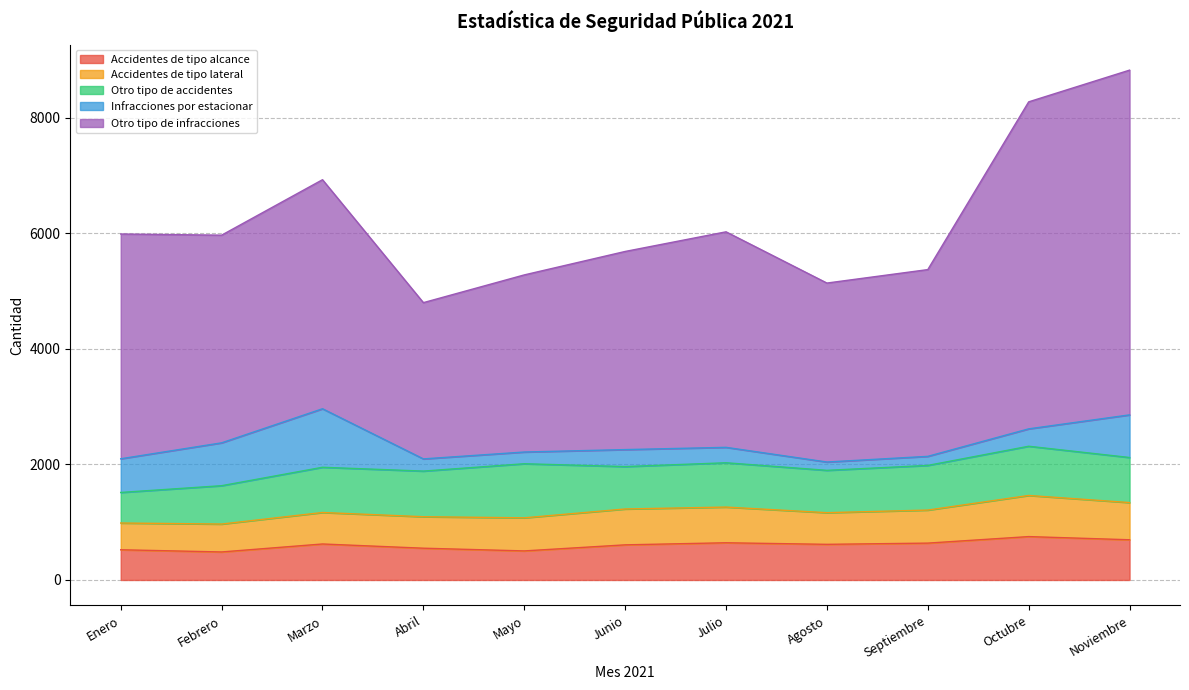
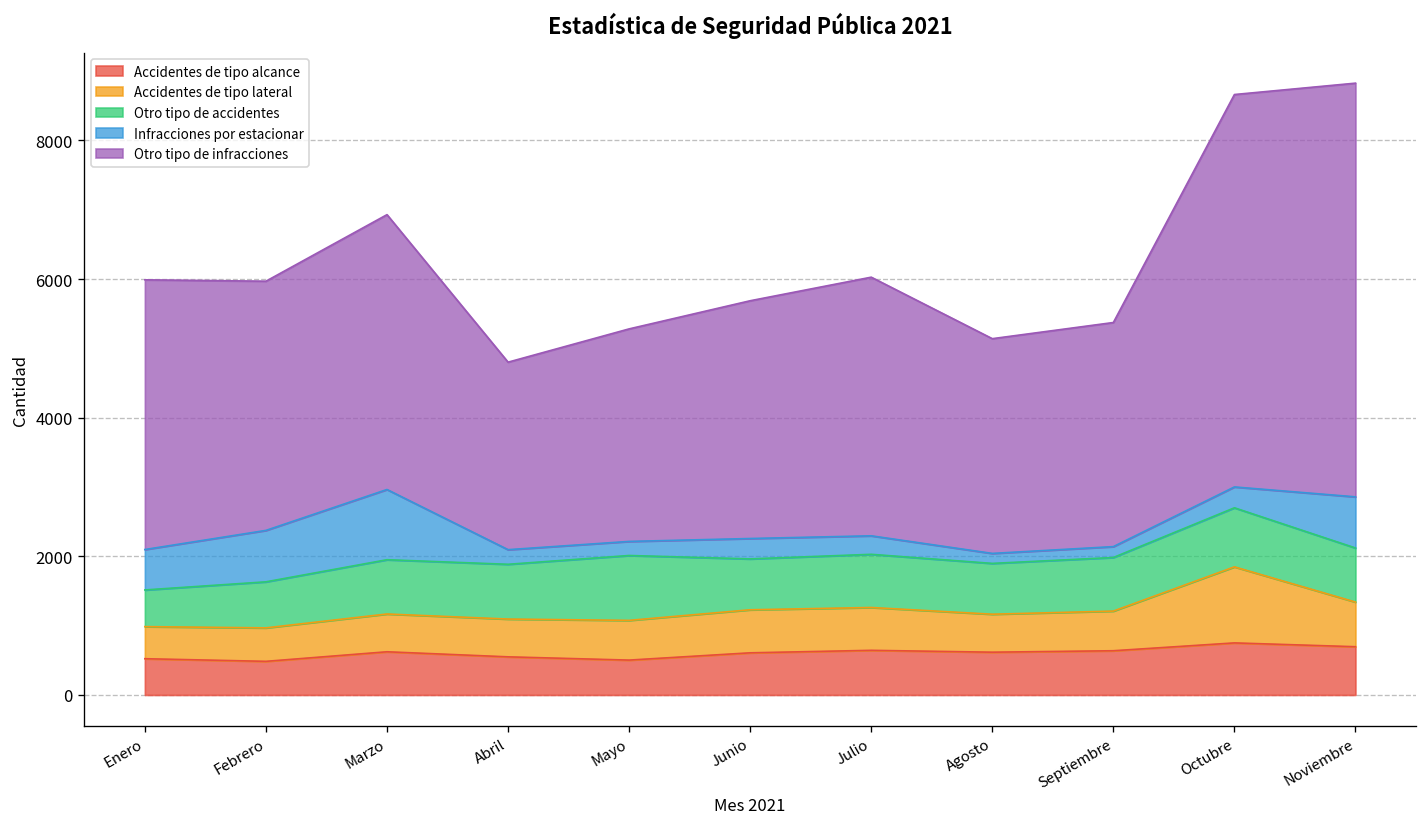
Accidentes de tipo lateral, Octubre: 700 -> 1100
